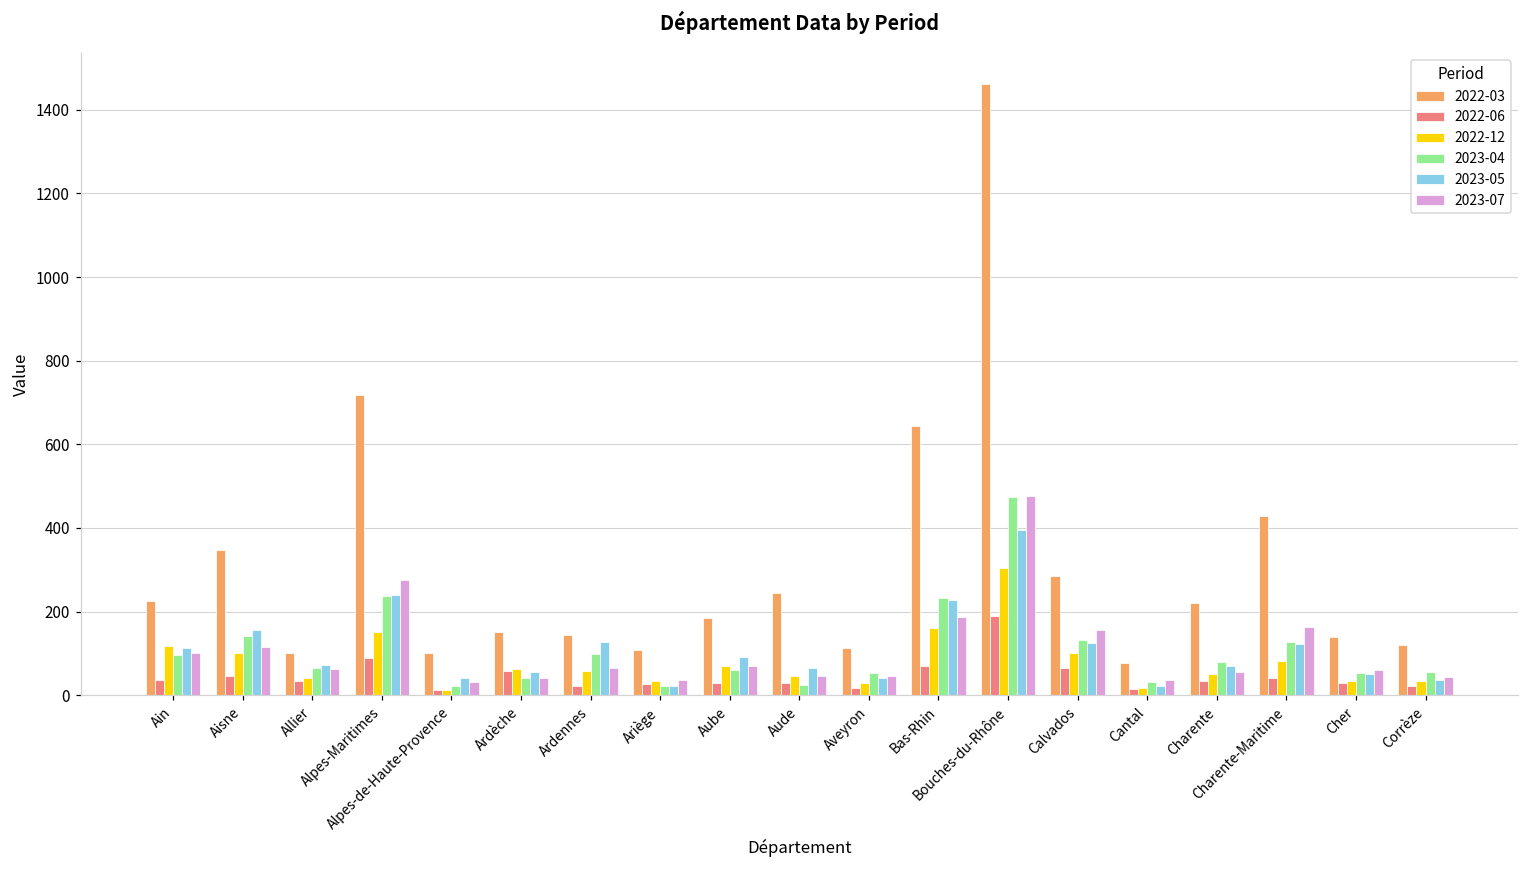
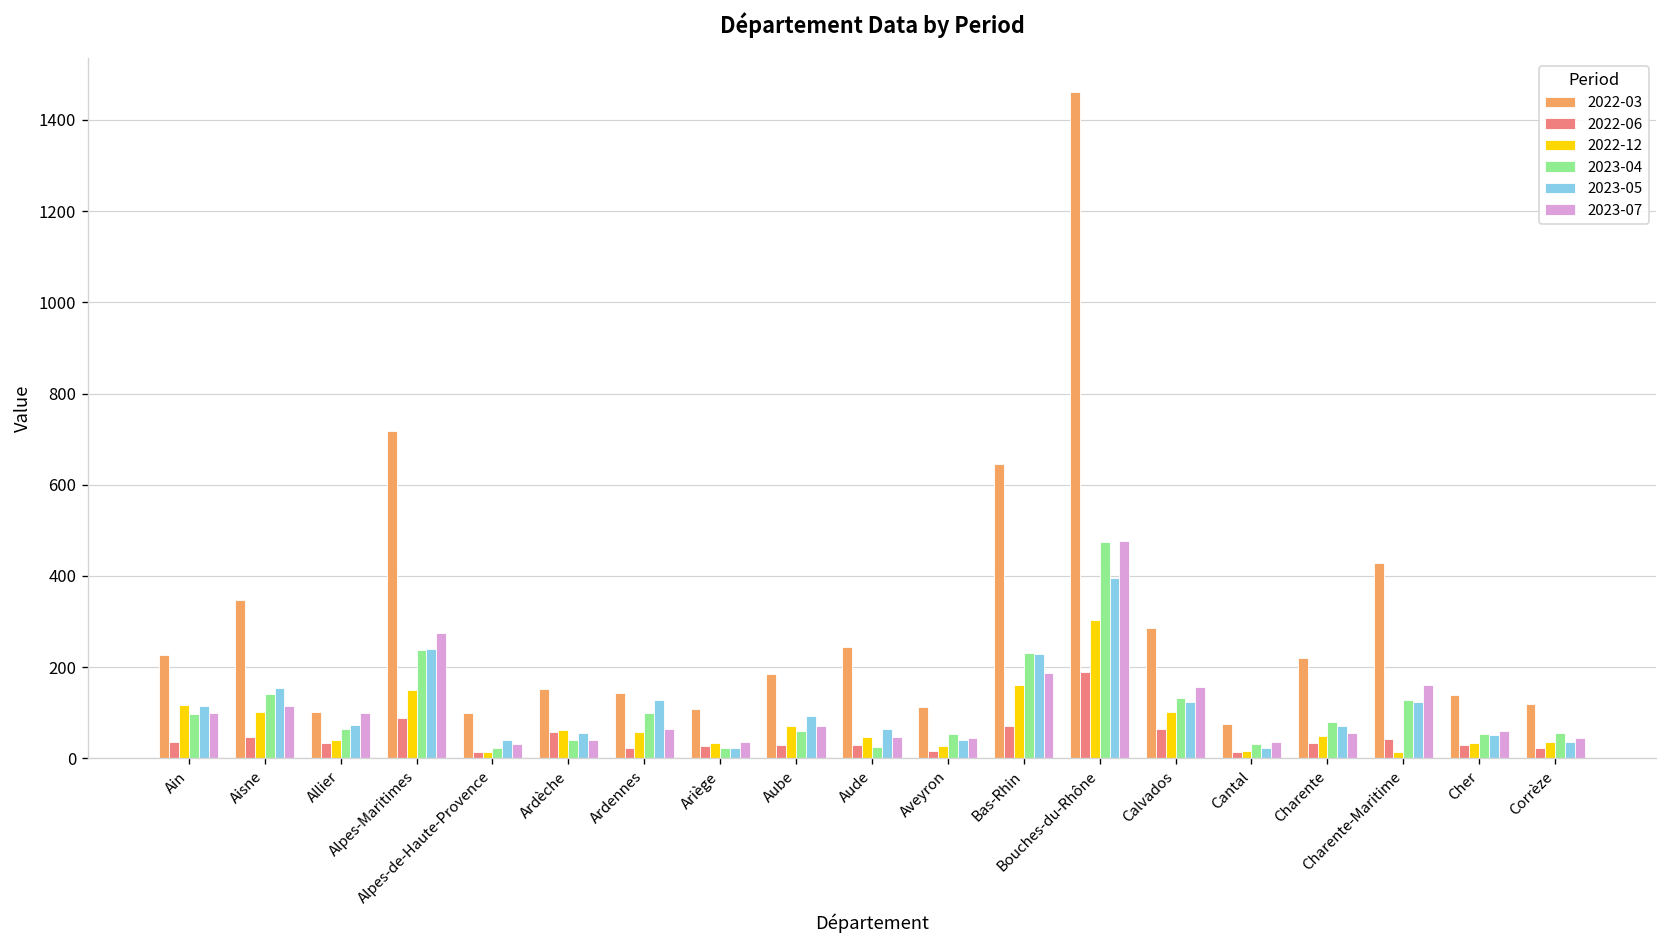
2023-07, Allier: 60 -> 100
2022-12, Charente-Maritime: 80 -> 20
